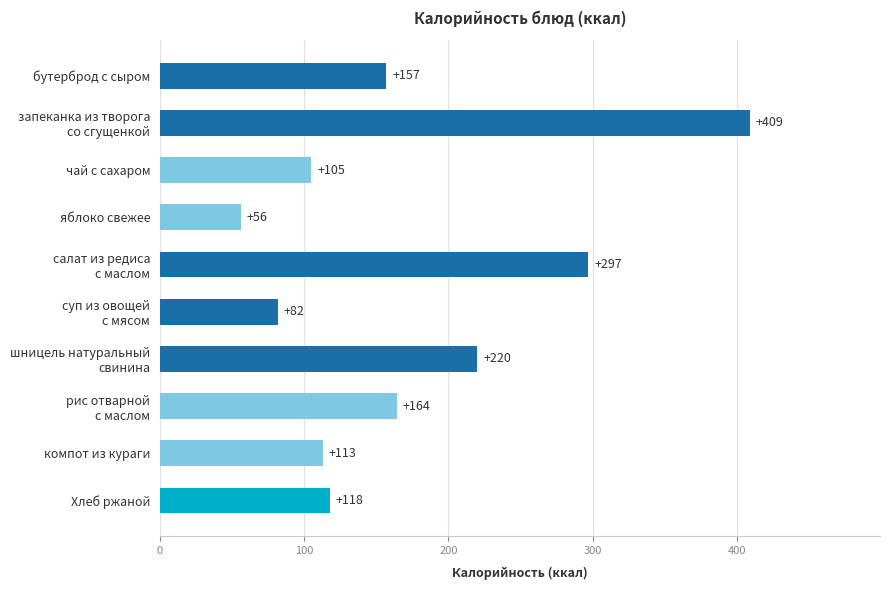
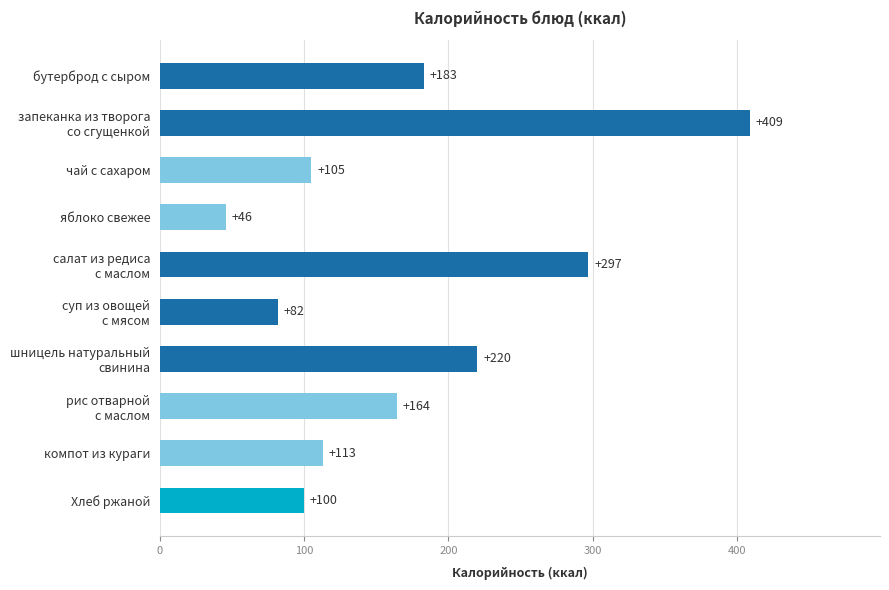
бутерброд с сыром: +157 -> +183
яблоко свежее: +56 -> +46
Хлеб ржаной: +118 -> +100
